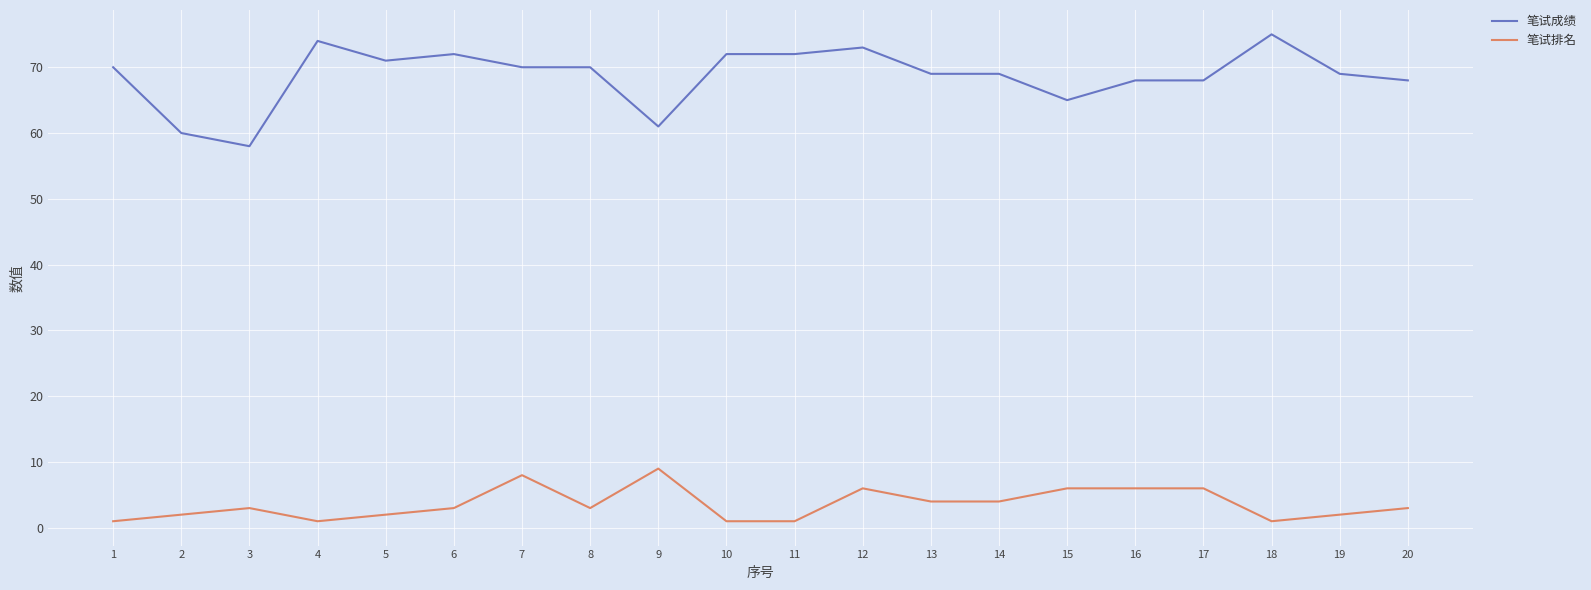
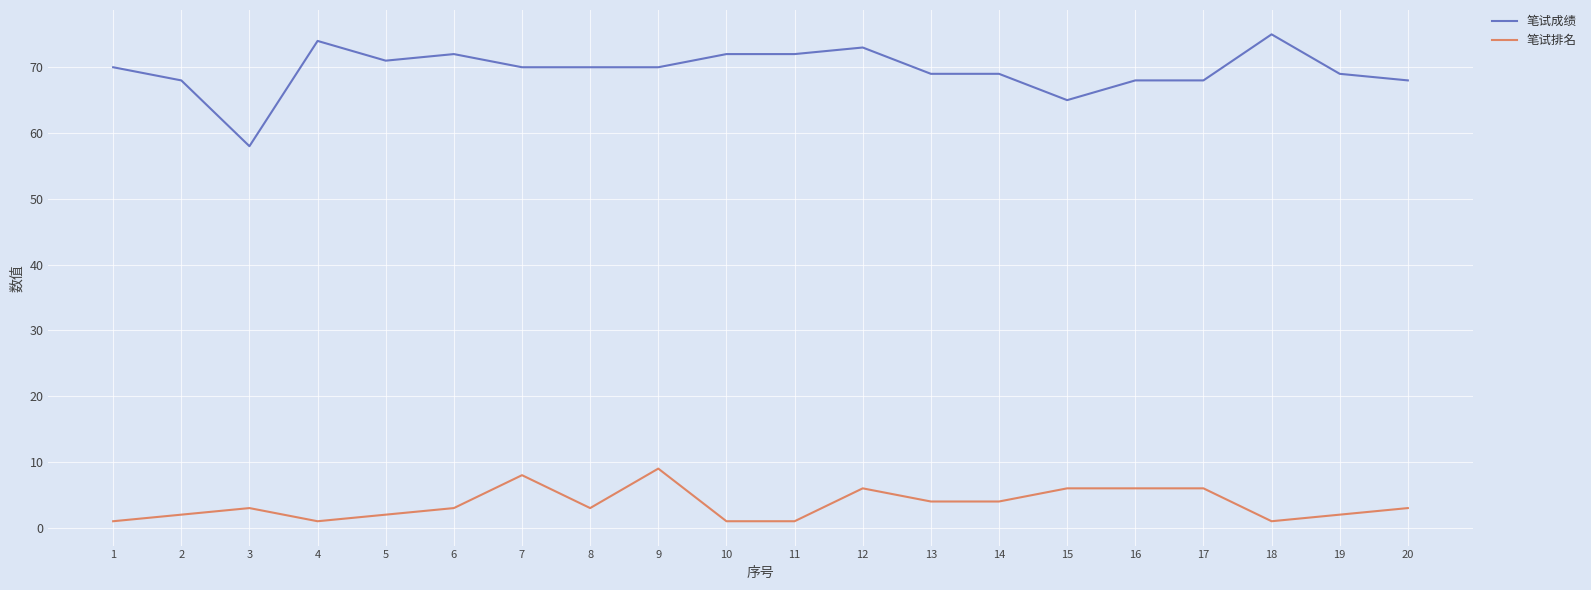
笔试成绩, 2: 60 -> 68
笔试成绩, 9: 61 -> 70
